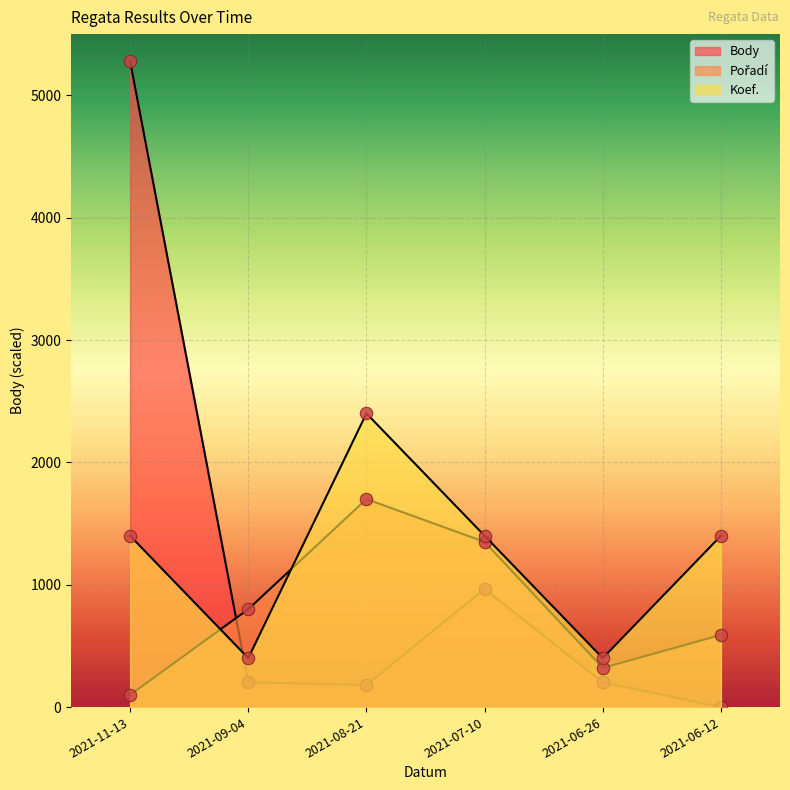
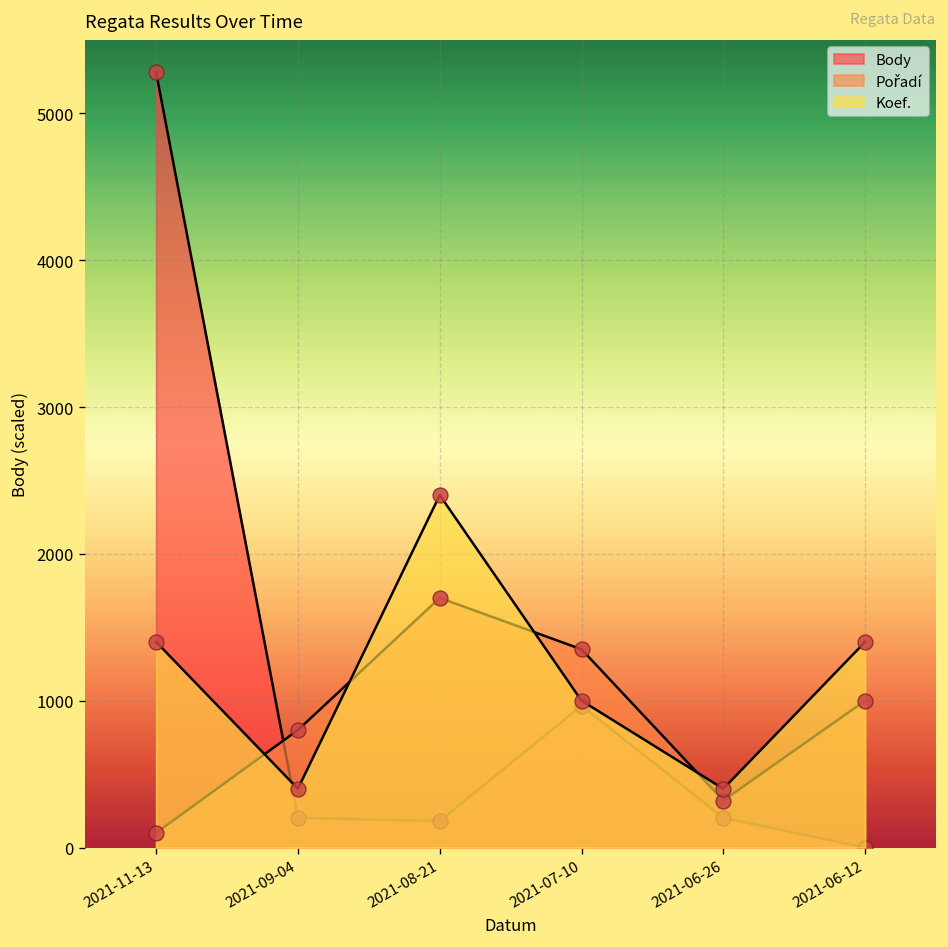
Koef., 2021-07-10: 1400 -> 1000
Pořadí, 2021-06-12: 590 -> 1000
